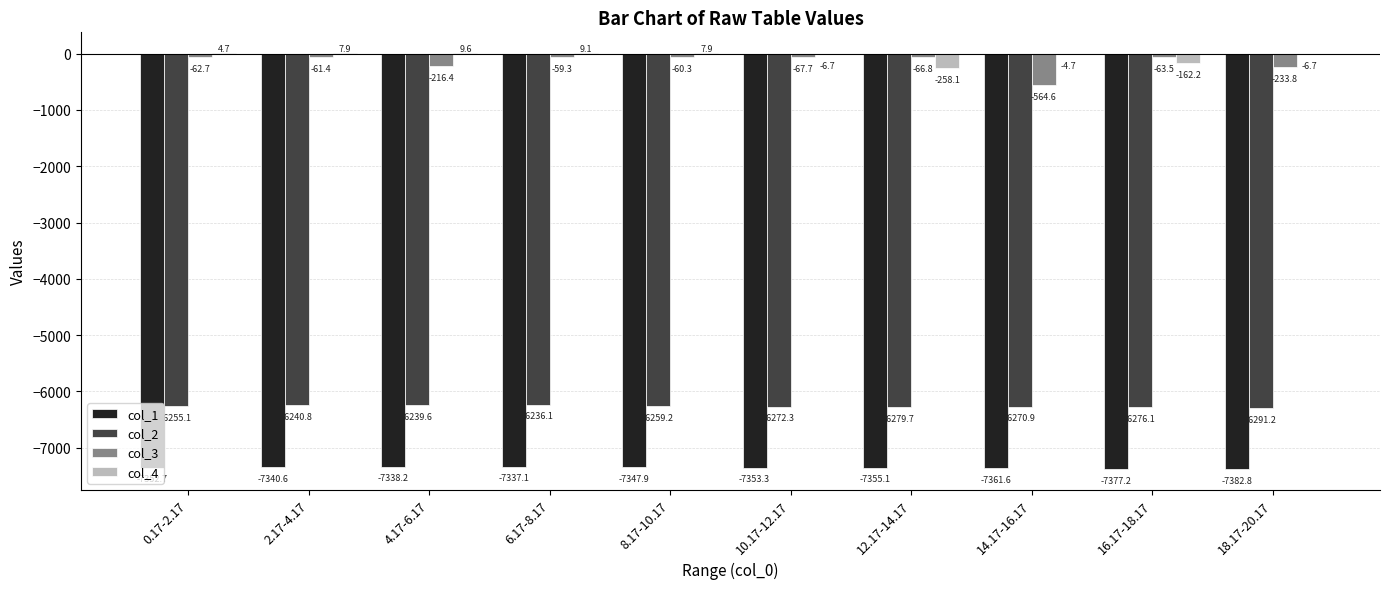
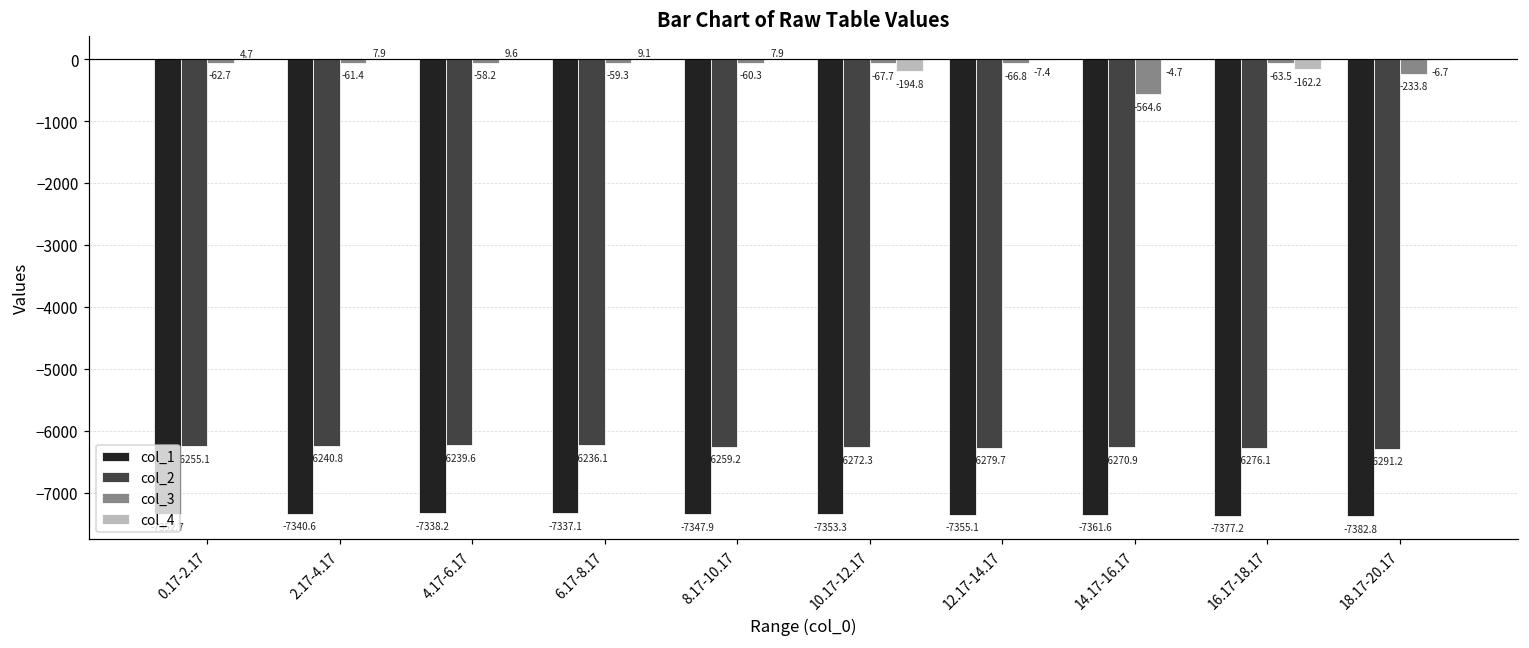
col_3, 4.17-6.17: -216.4 -> -58.2
col_4, 10.17-12.17: -6.7 -> -194.8
col_4, 12.17-14.17: -258.1 -> -7.4
